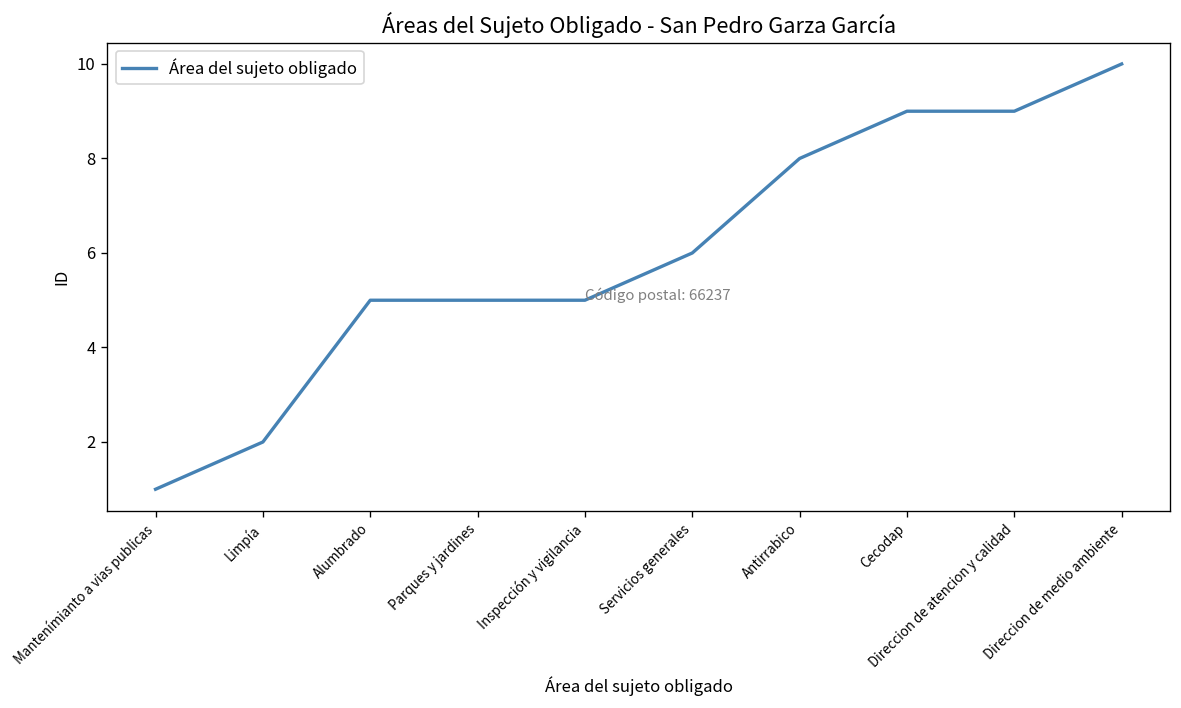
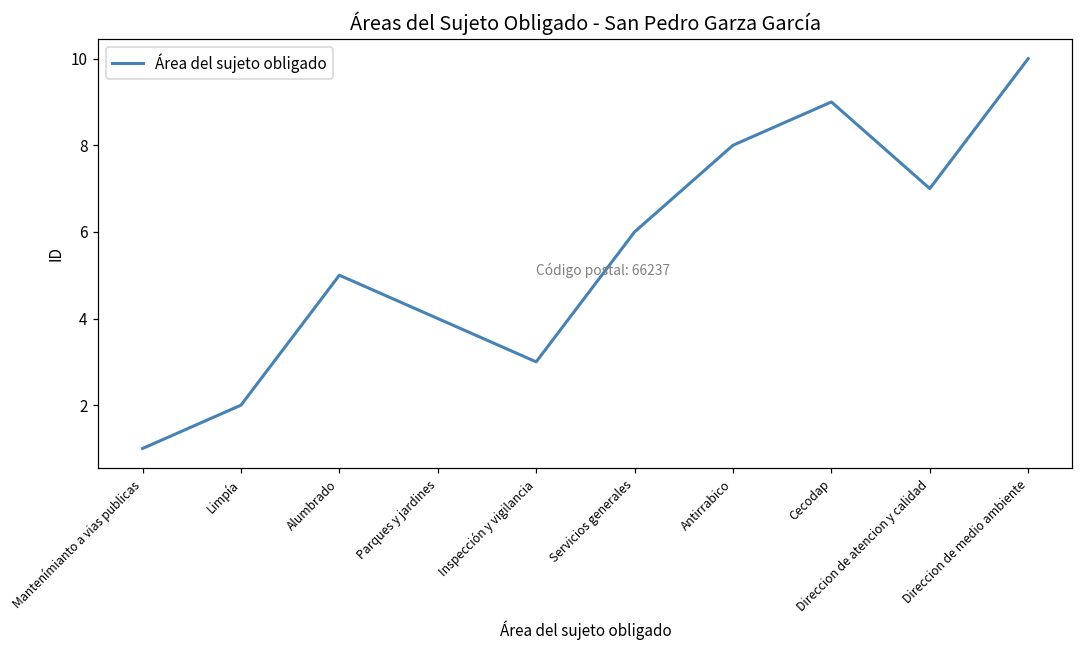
Parques y jardines: 5 -> 4
Inspección y vigilancia: 5 -> 3
Direccion de atencion y calidad: 9 -> 7
